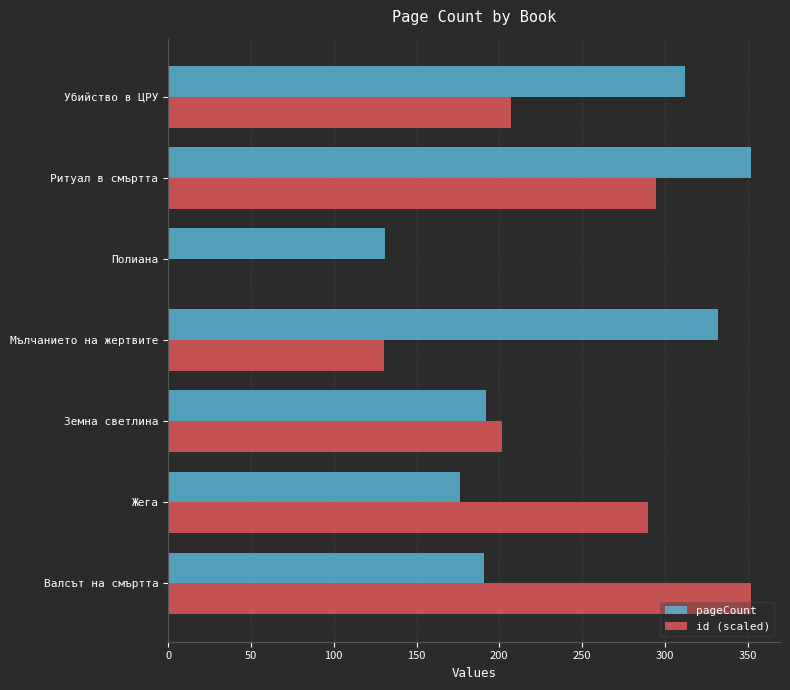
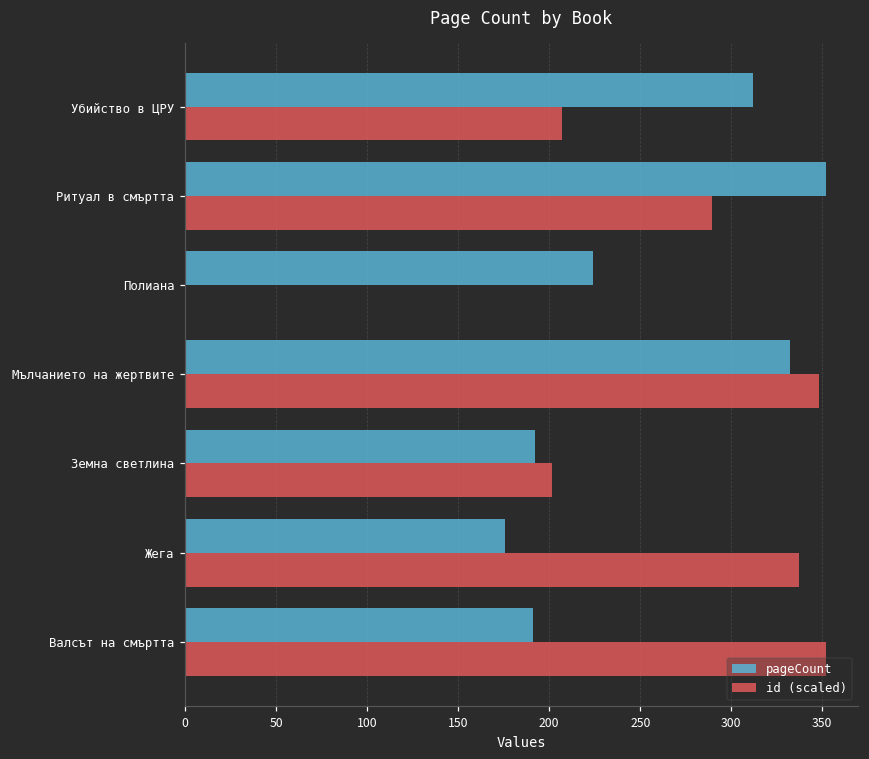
id (scaled), Ритуал в смъртта: 295 -> 290
pageCount, Полиана: 131 -> 224
id (scaled), Мълчанието на жертвите: 130 -> 348
id (scaled), Жега: 290 -> 337
